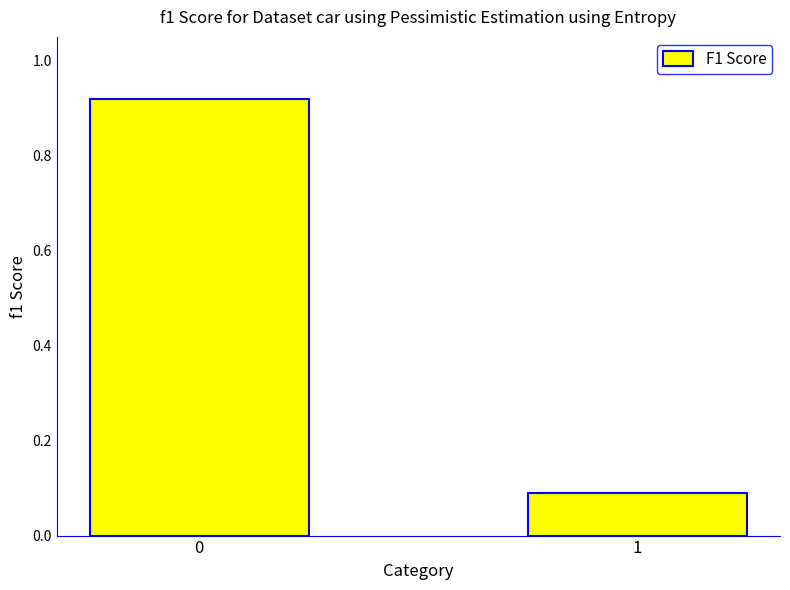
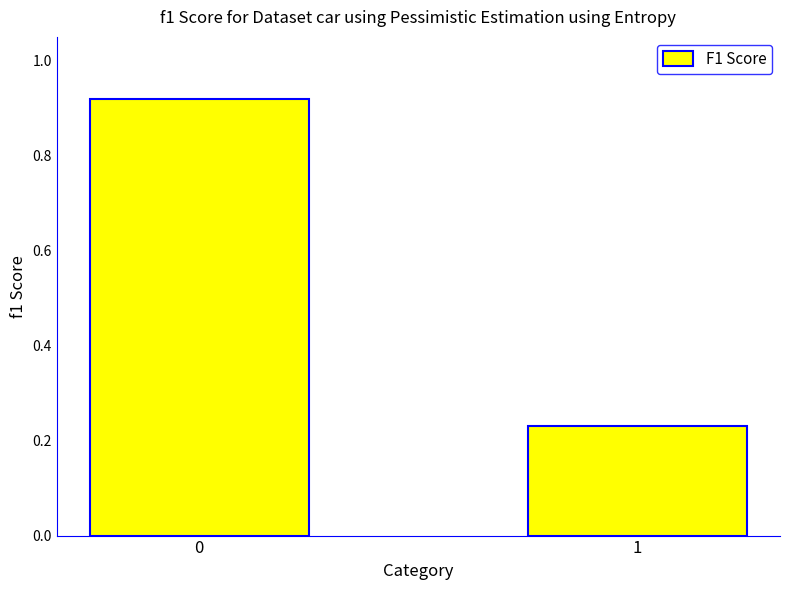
1: 0.09 -> 0.23
